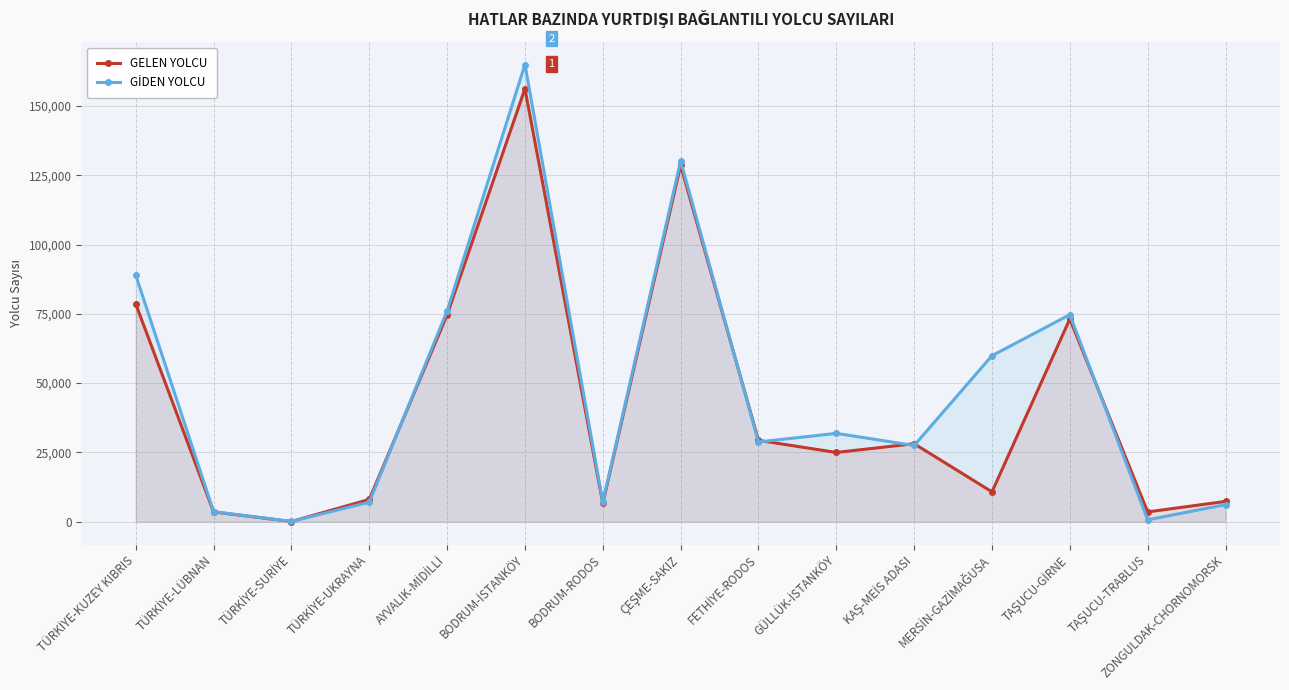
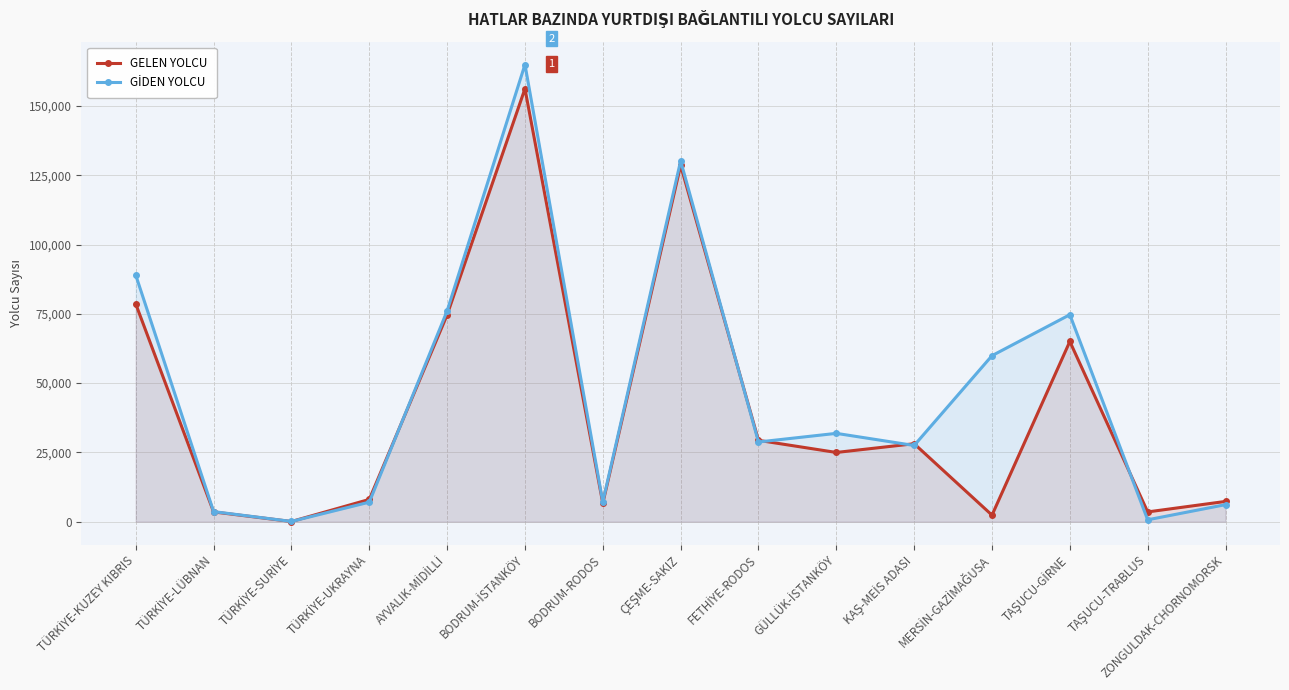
GELEN YOLCU, MERSİN-GAZİMAĞUSA: 11,000 -> 2,000
GELEN YOLCU, TAŞUCU-GİRNE: 73,000 -> 65,000
